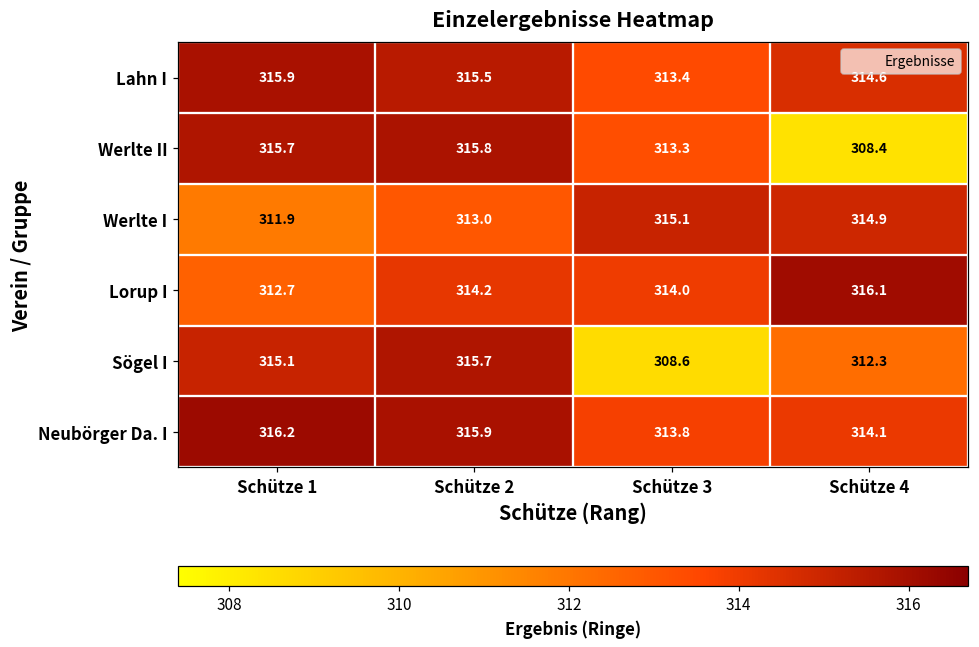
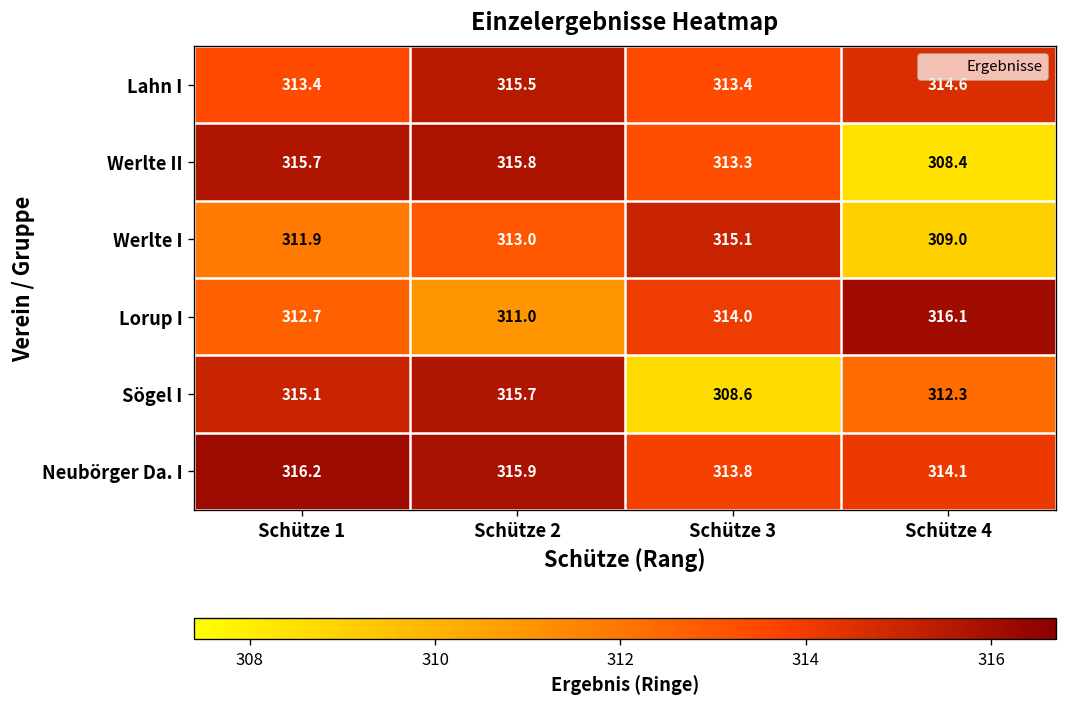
Lahn I, Schütze 1: 315.9 -> 313.4
Werlte I, Schütze 4: 314.9 -> 309.0
Lorup I, Schütze 2: 314.2 -> 311.0
